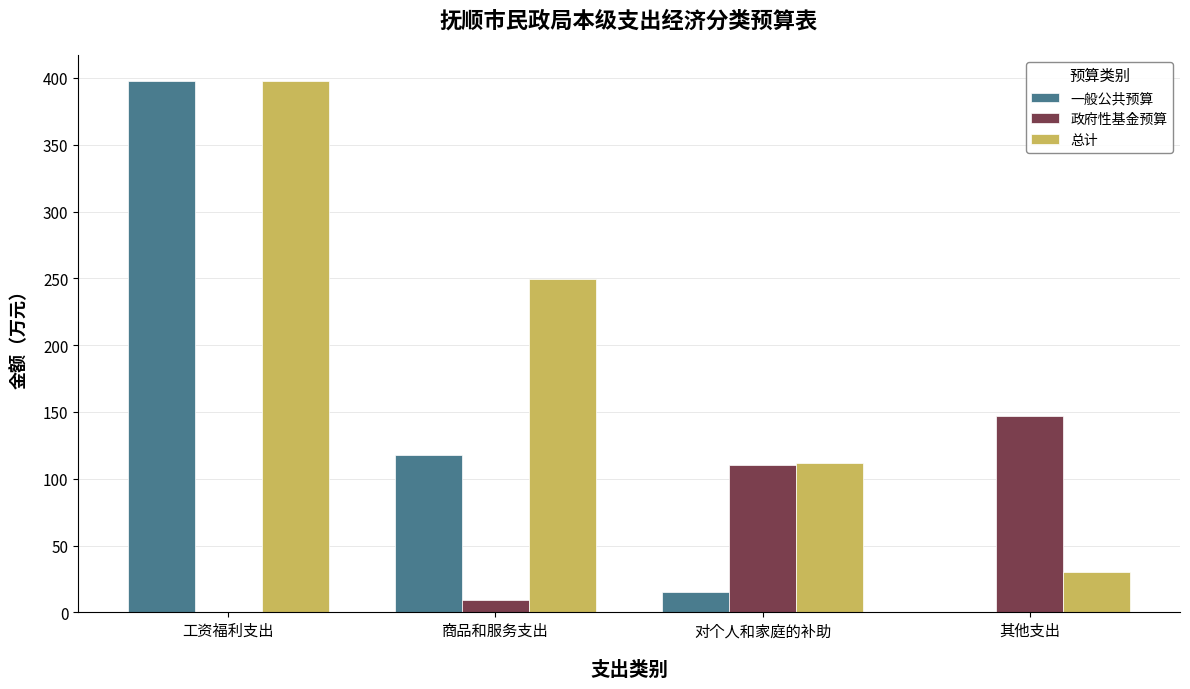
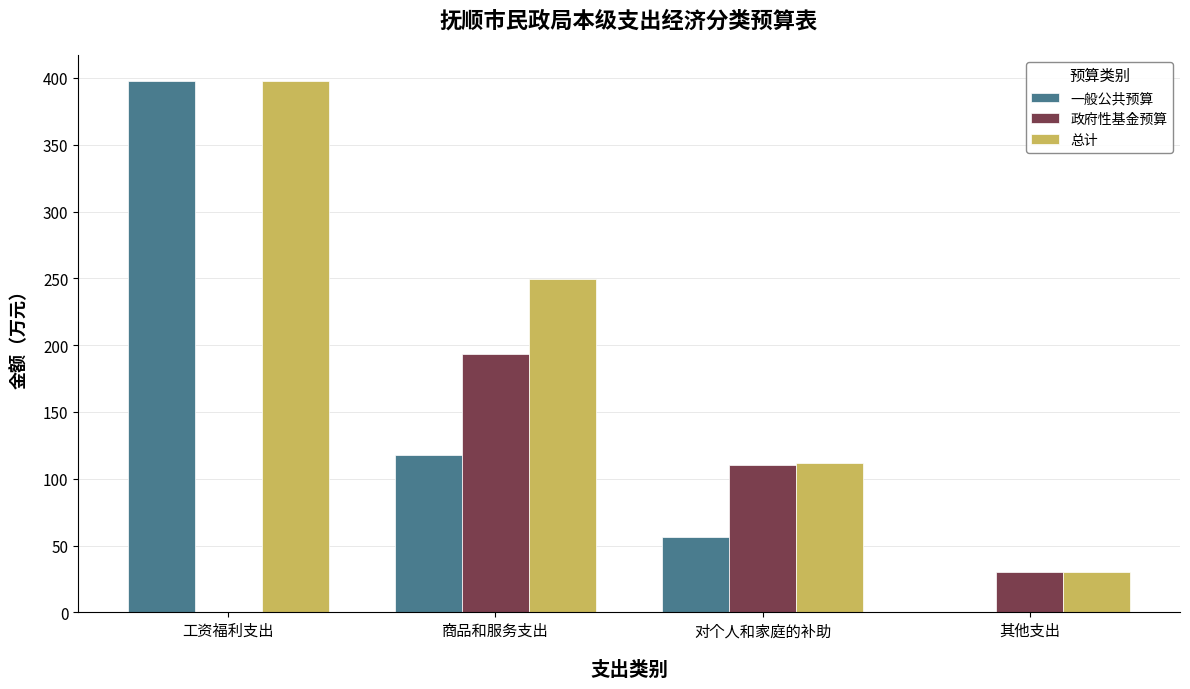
政府性基金预算, 商品和服务支出: 9 -> 194
一般公共预算, 对个人和家庭的补助: 15 -> 57
政府性基金预算, 其他支出: 147 -> 30
